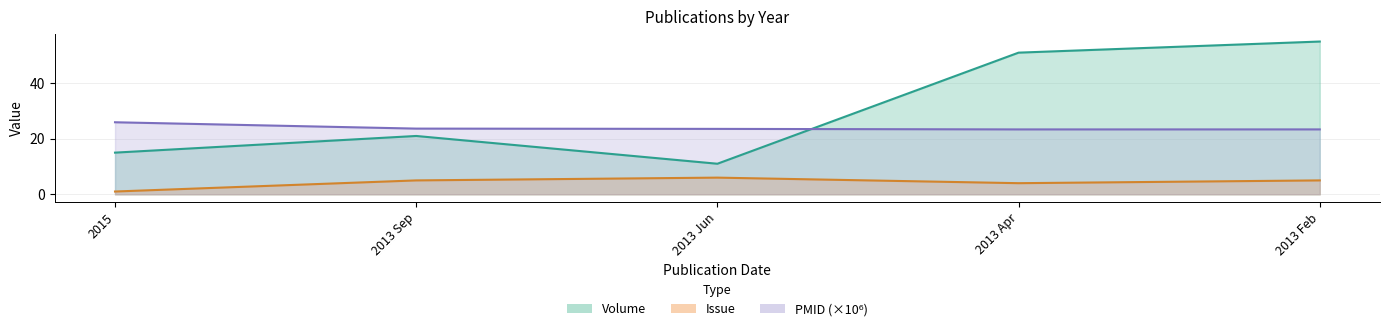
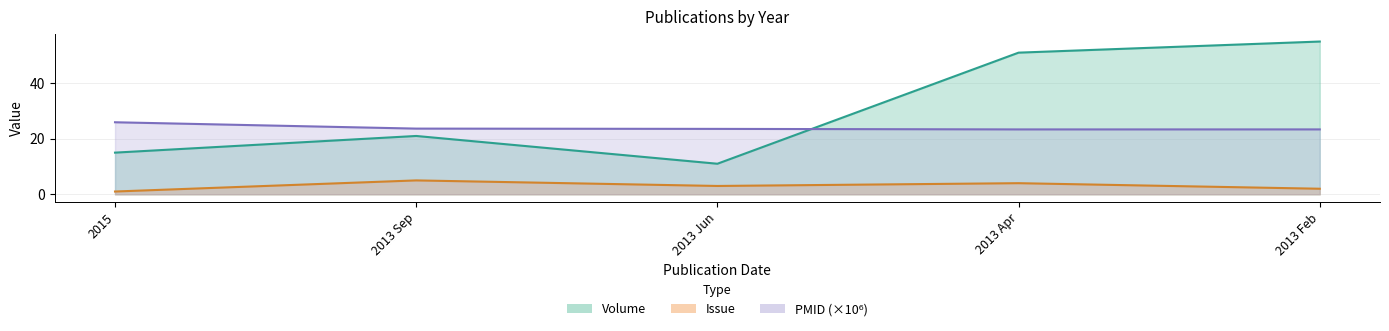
Issue, 2013 Jun: 6 -> 3
Issue, 2013 Feb: 5 -> 2
